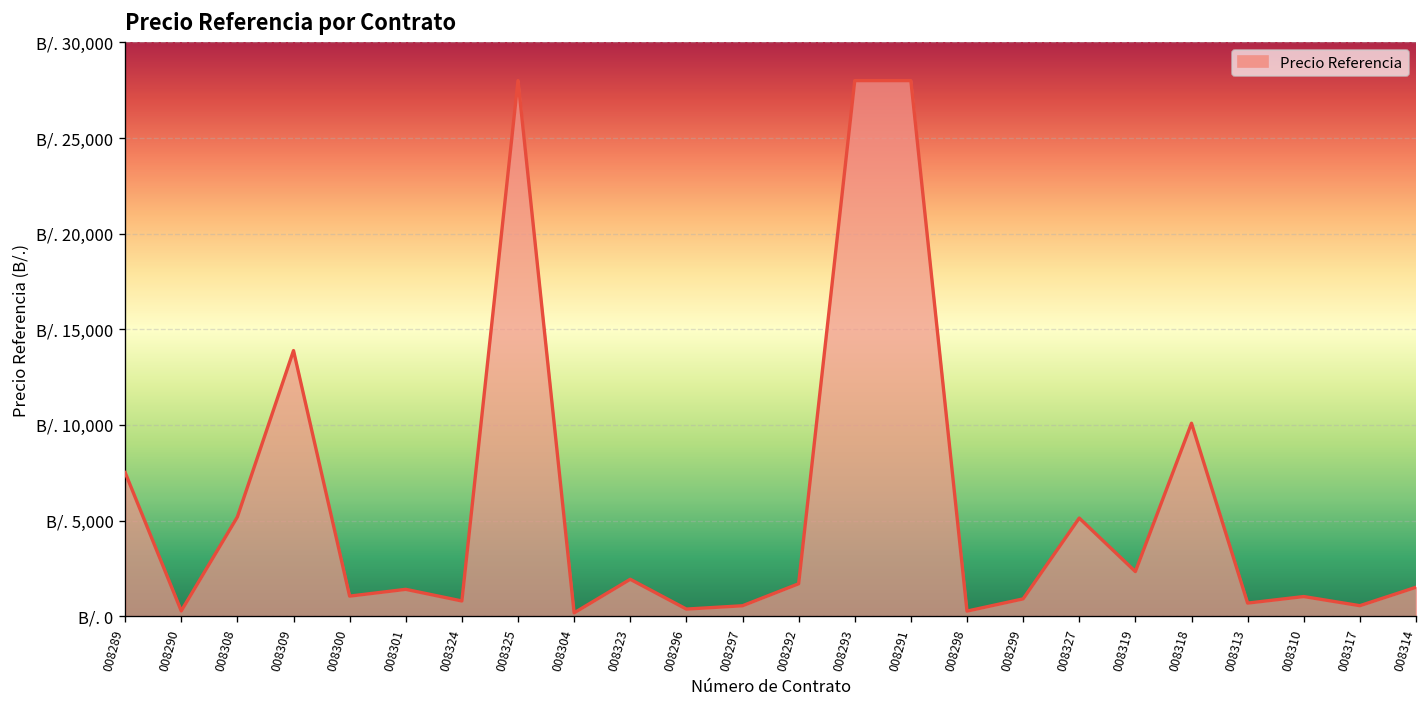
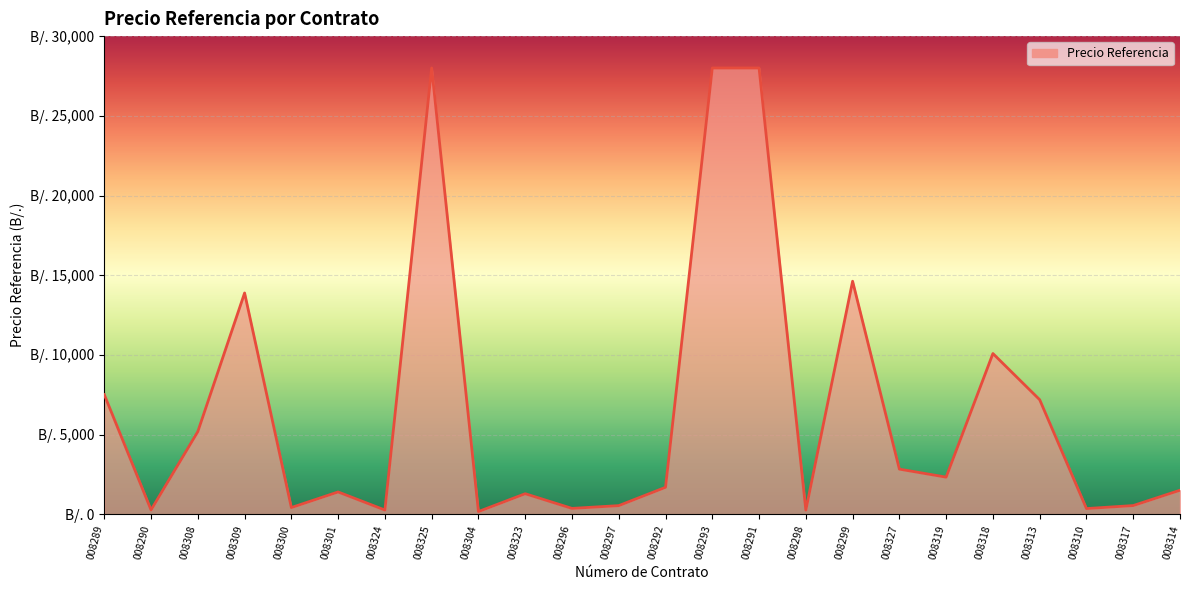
008300: B/. 1,000 -> B/. 400
008324: B/. 800 -> B/. 300
008323: B/. 1,900 -> B/. 1,300
008299: B/. 900 -> B/. 14,600
008327: B/. 5,100 -> B/. 2,800
008313: B/. 700 -> B/. 7,200
008310: B/. 1,000 -> B/. 400
